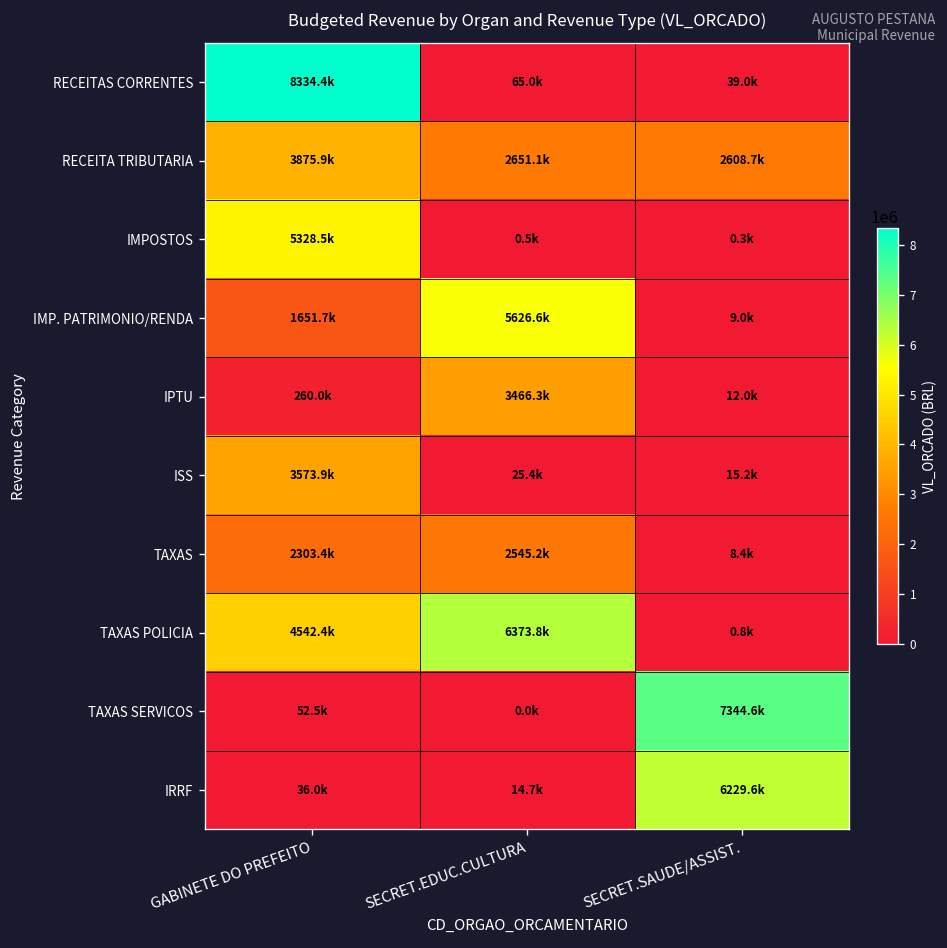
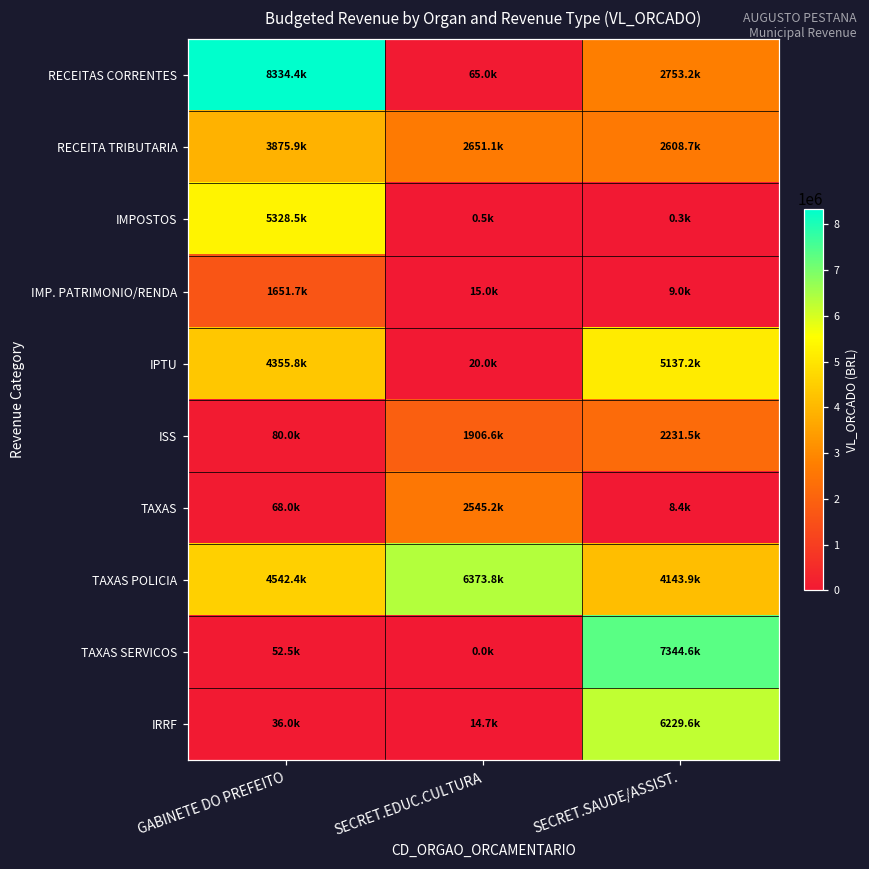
RECEITAS CORRENTES, SECRET.SAUDE/ASSIST.: 39.0k -> 2753.2k
IMP. PATRIMONIO/RENDA, SECRET.EDUC.CULTURA: 5626.6k -> 15.0k
IPTU, GABINETE DO PREFEITO: 260.0k -> 4355.8k
IPTU, SECRET.EDUC.CULTURA: 3466.3k -> 20.0k
IPTU, SECRET.SAUDE/ASSIST.: 12.0k -> 5137.2k
ISS, GABINETE DO PREFEITO: 3573.9k -> 80.0k
ISS, SECRET.EDUC.CULTURA: 25.4k -> 1906.6k
ISS, SECRET.SAUDE/ASSIST.: 15.2k -> 2231.5k
TAXAS, GABINETE DO PREFEITO: 2303.4k -> 68.0k
TAXAS POLICIA, SECRET.SAUDE/ASSIST.: 0.8k -> 4143.9k
